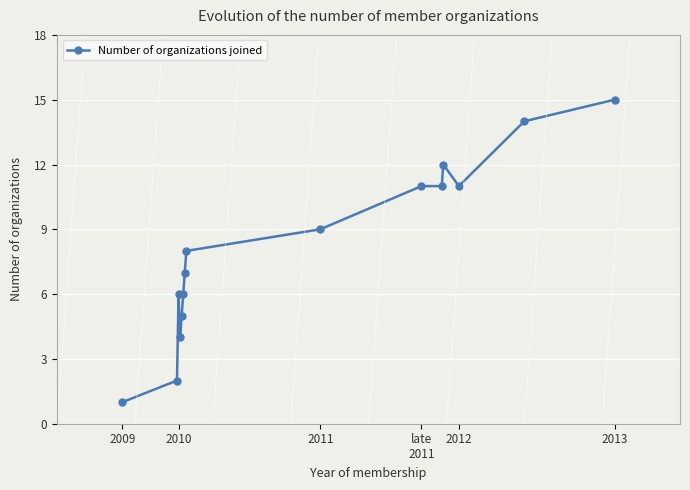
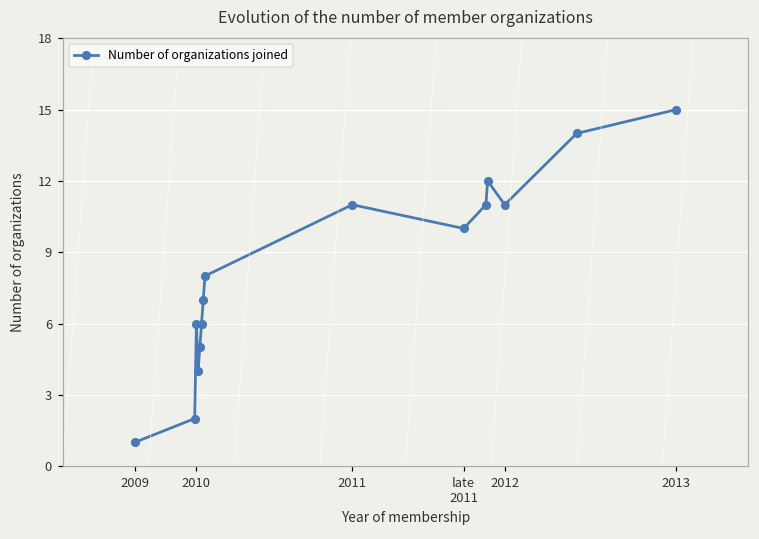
2011: 9 -> 11
late 2011: 11 -> 10
